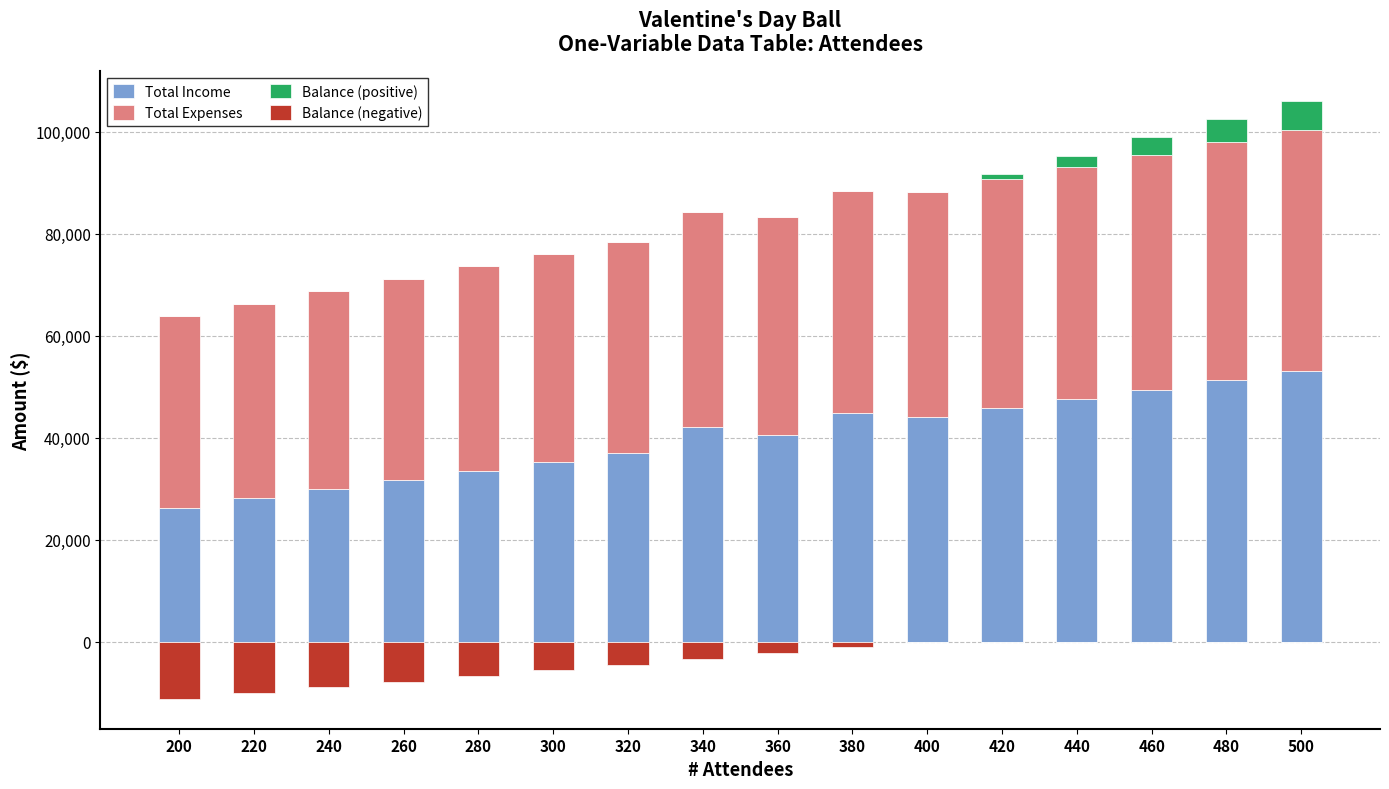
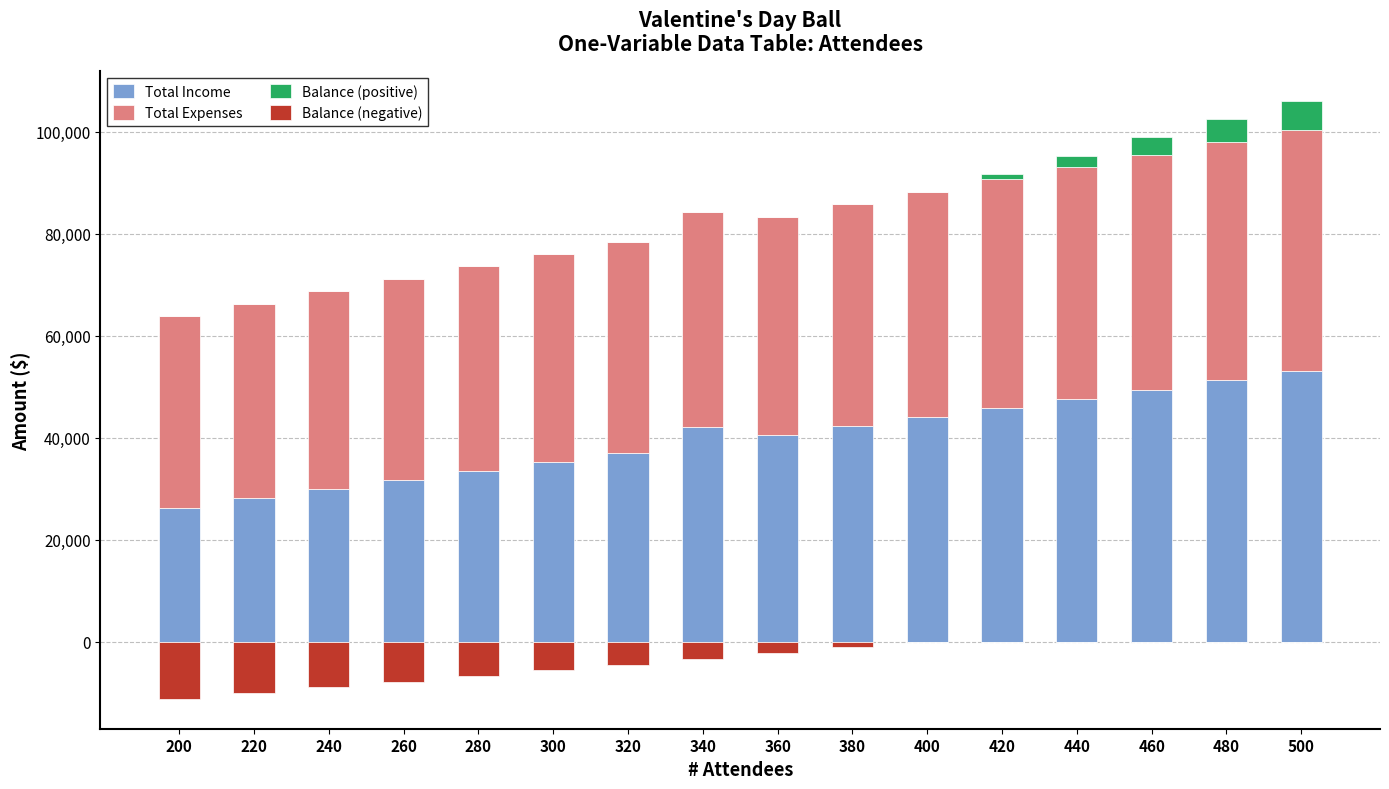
Total Income, 380: 45,000 -> 42,000
